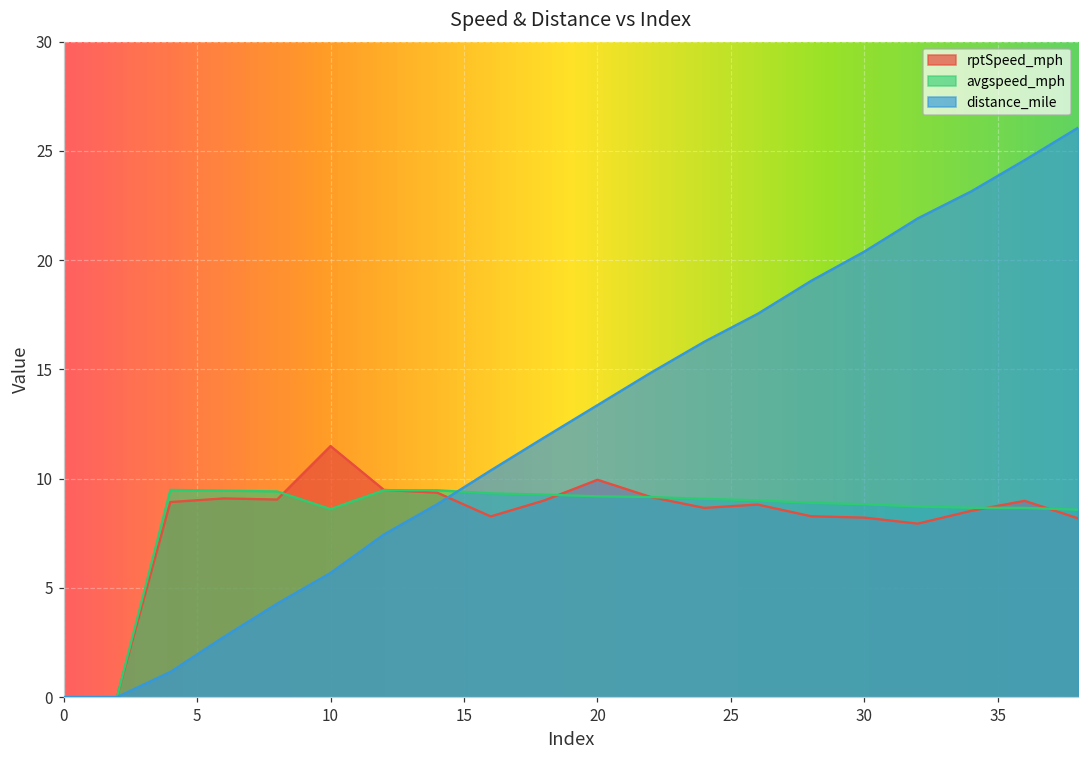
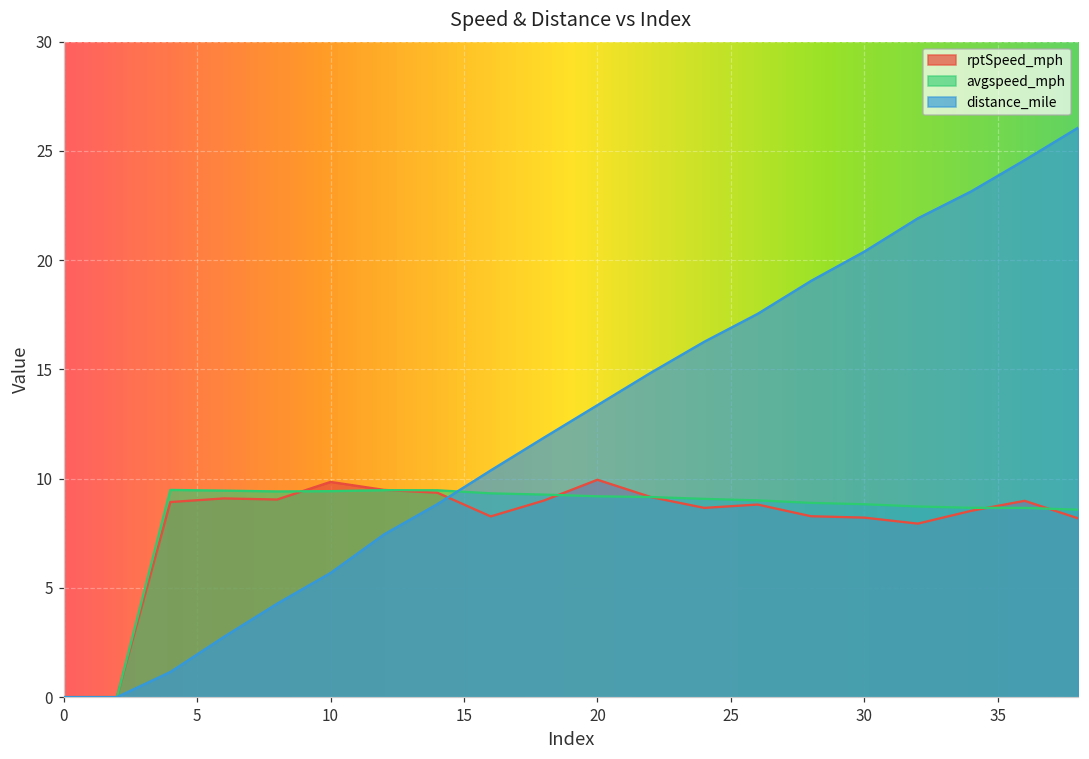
rptSpeed_mph, 10: 11.5 -> 9.8
avgspeed_mph, 10: 8.6 -> 9.4
